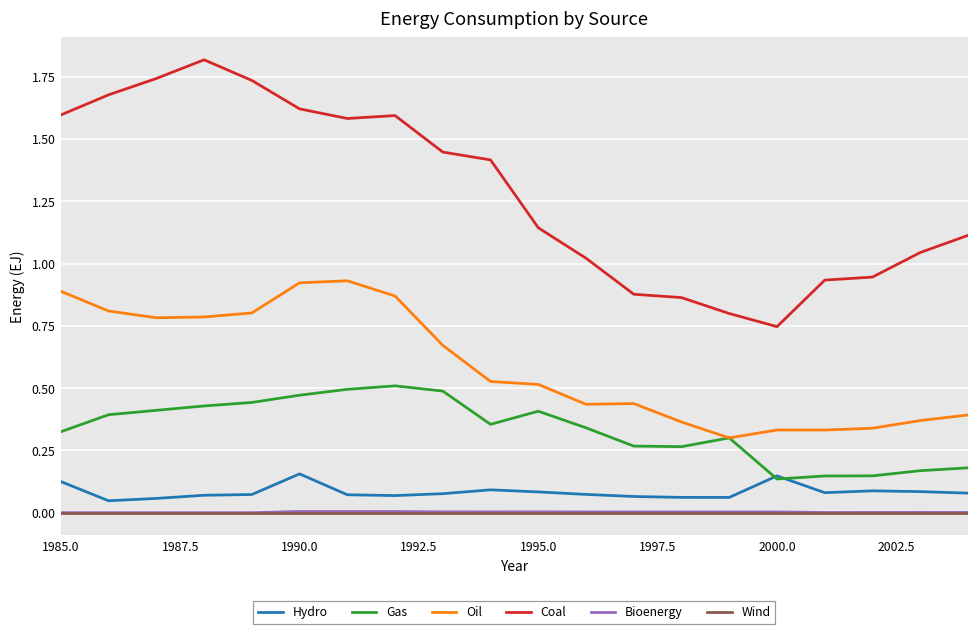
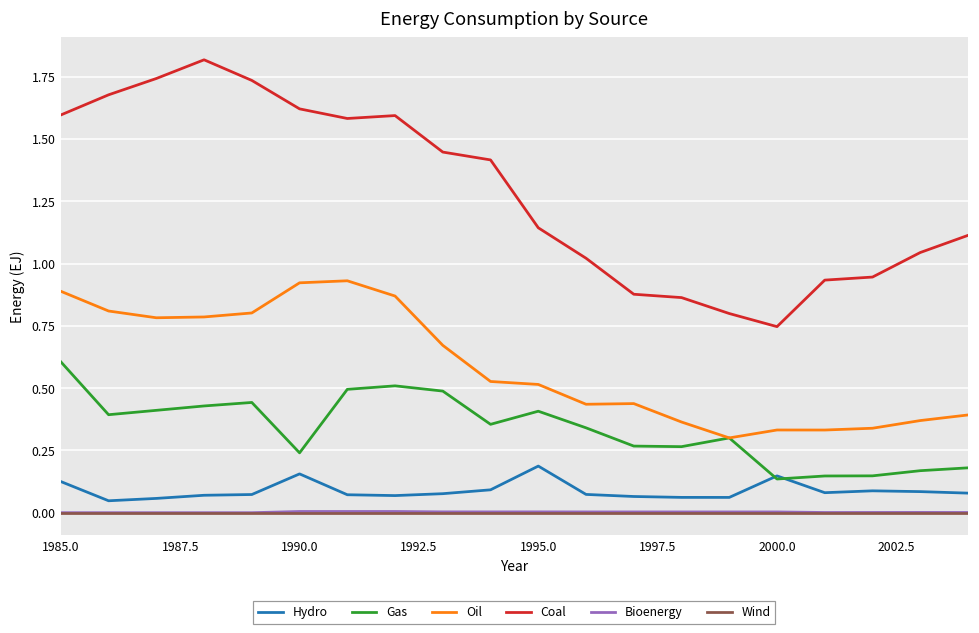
Gas, 1985.0: 0.32 -> 0.61
Gas, 1990.0: 0.47 -> 0.24
Hydro, 1995.0: 0.08 -> 0.19
